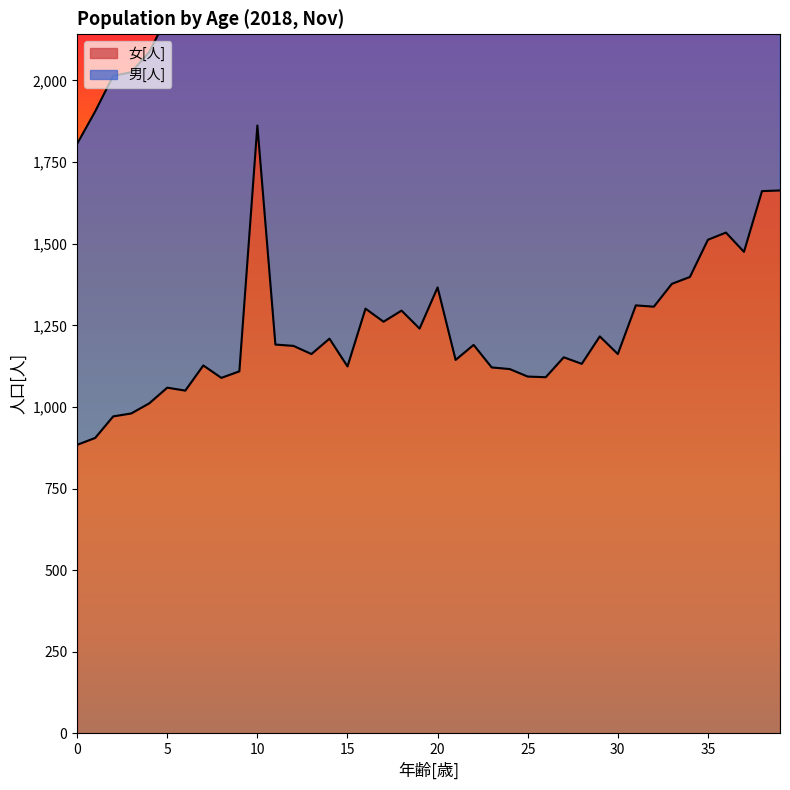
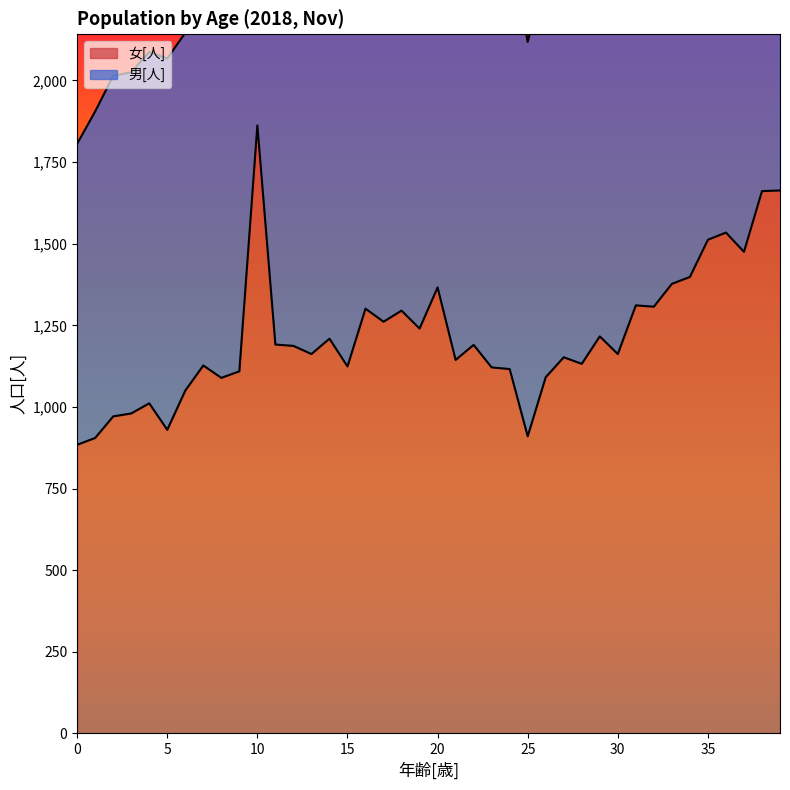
女[人], 5: 1,060 -> 930
女[人], 25: 1,090 -> 910
